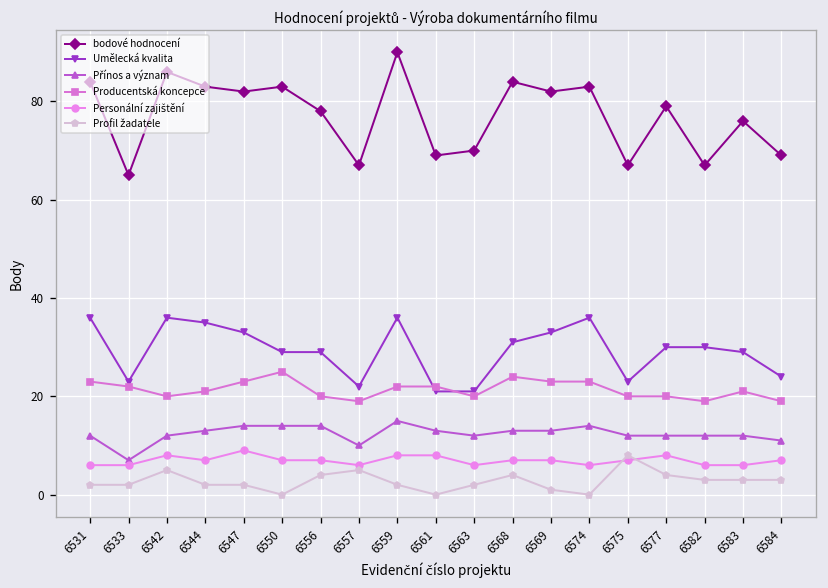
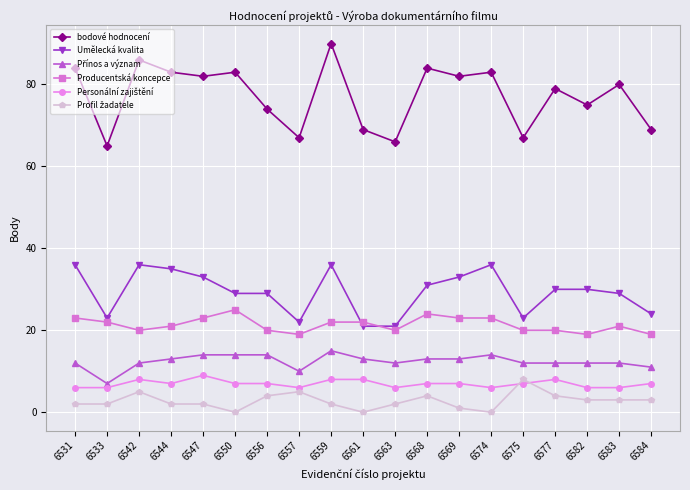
bodové hodnocení, 6556: 78 -> 74
bodové hodnocení, 6563: 70 -> 66
bodové hodnocení, 6582: 67 -> 75
bodové hodnocení, 6583: 76 -> 80
